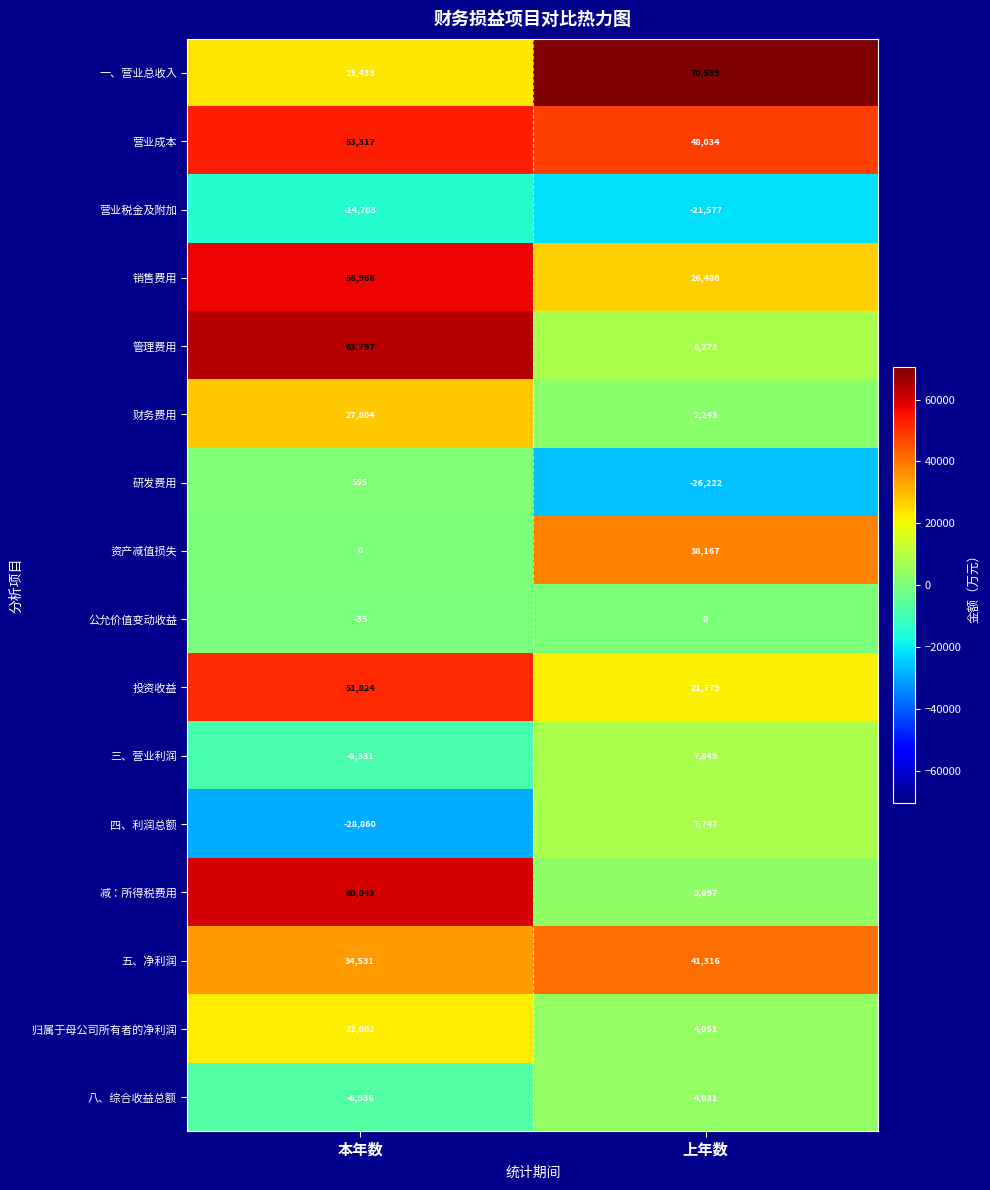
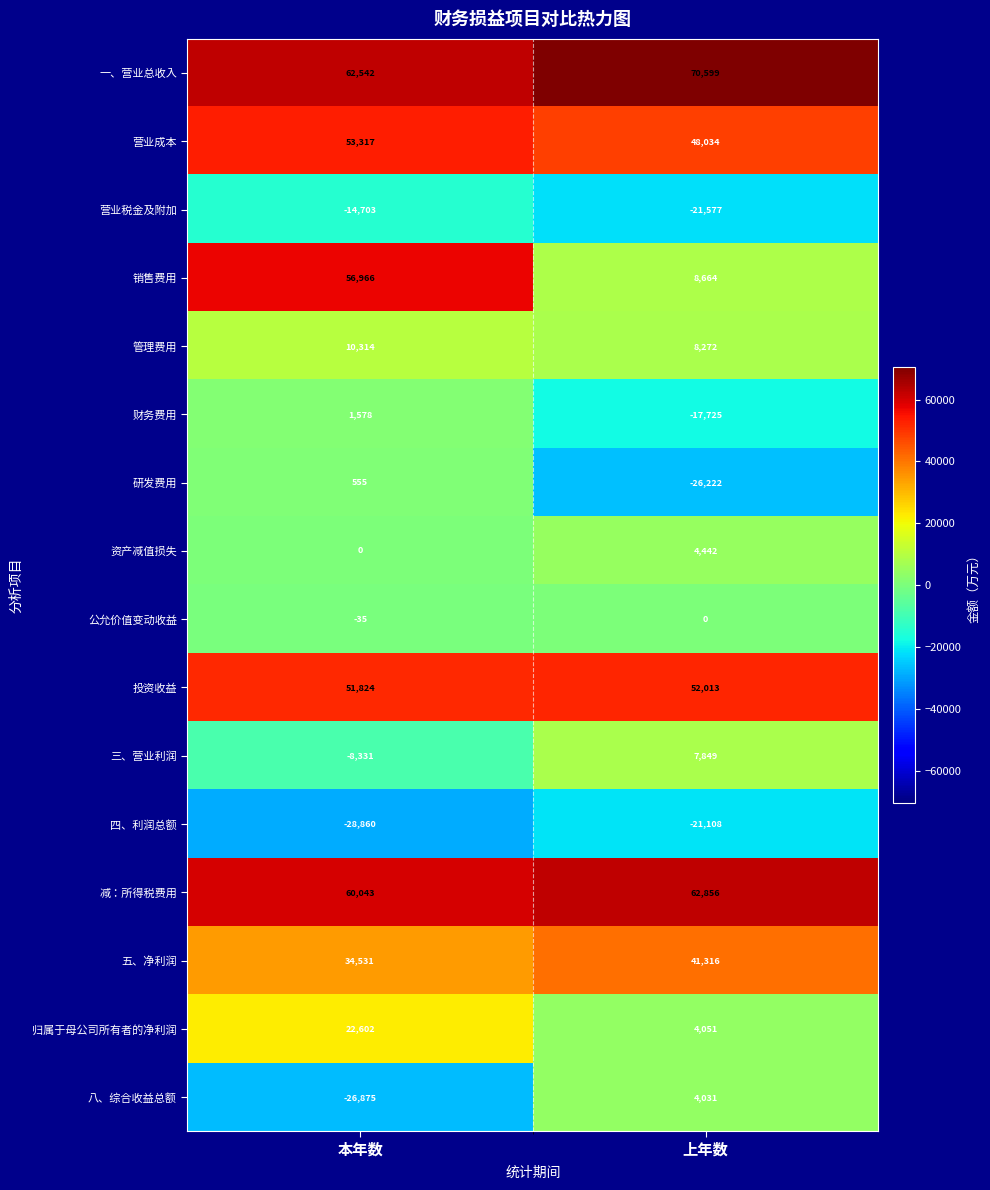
一、营业总收入, 本年数: 23,433 -> 62,542
销售费用, 上年数: 26,480 -> 8,664
管理费用, 本年数: 63,797 -> 10,314
财务费用, 本年数: 27,804 -> 1,578
财务费用, 上年数: 2,243 -> -17,725
资产减值损失, 上年数: 38,167 -> 4,442
投资收益, 上年数: 21,779 -> 52,013
四、利润总额, 上年数: 7,747 -> -21,108
减：所得税费用, 上年数: 3,697 -> 62,856
八、综合收益总额, 本年数: -6,936 -> -26,875
